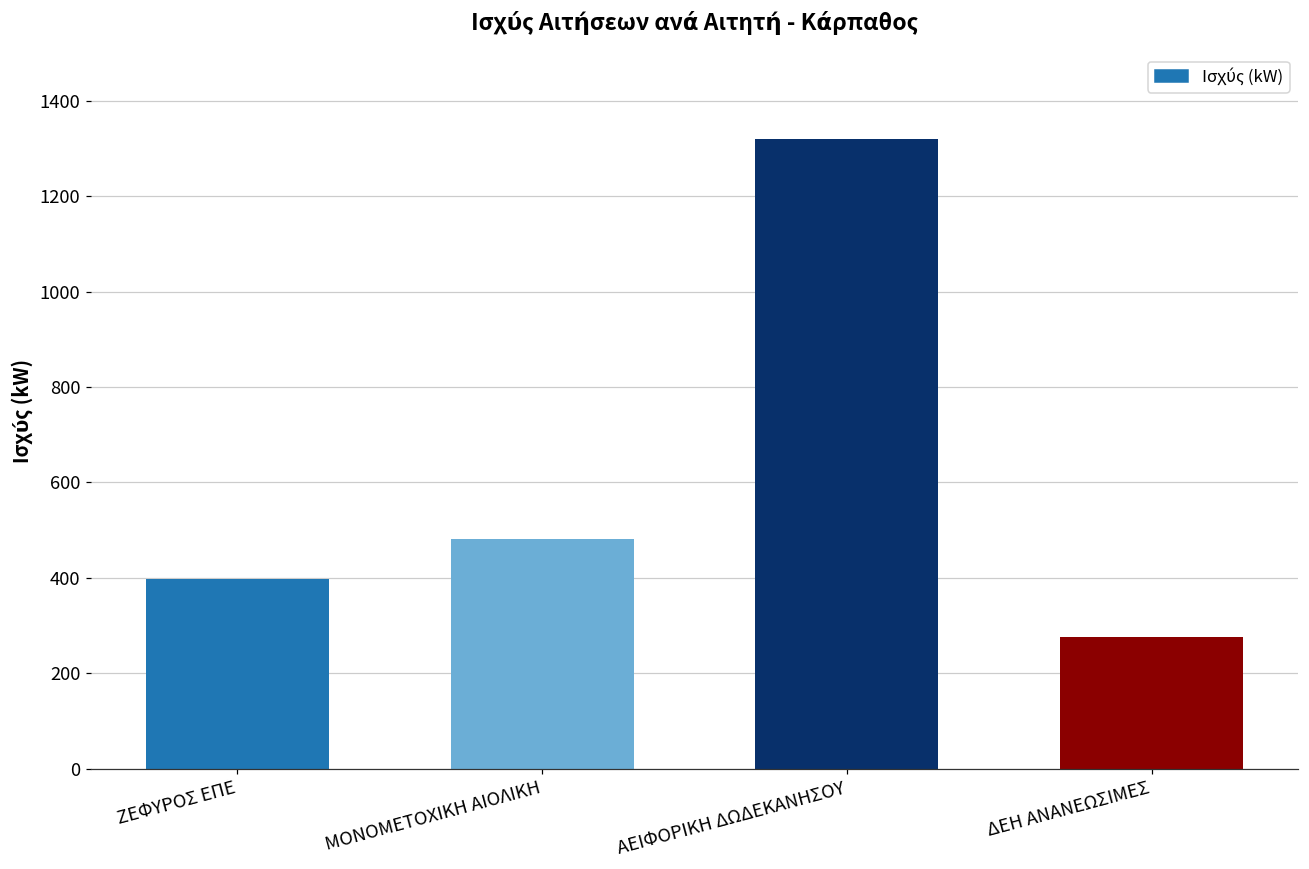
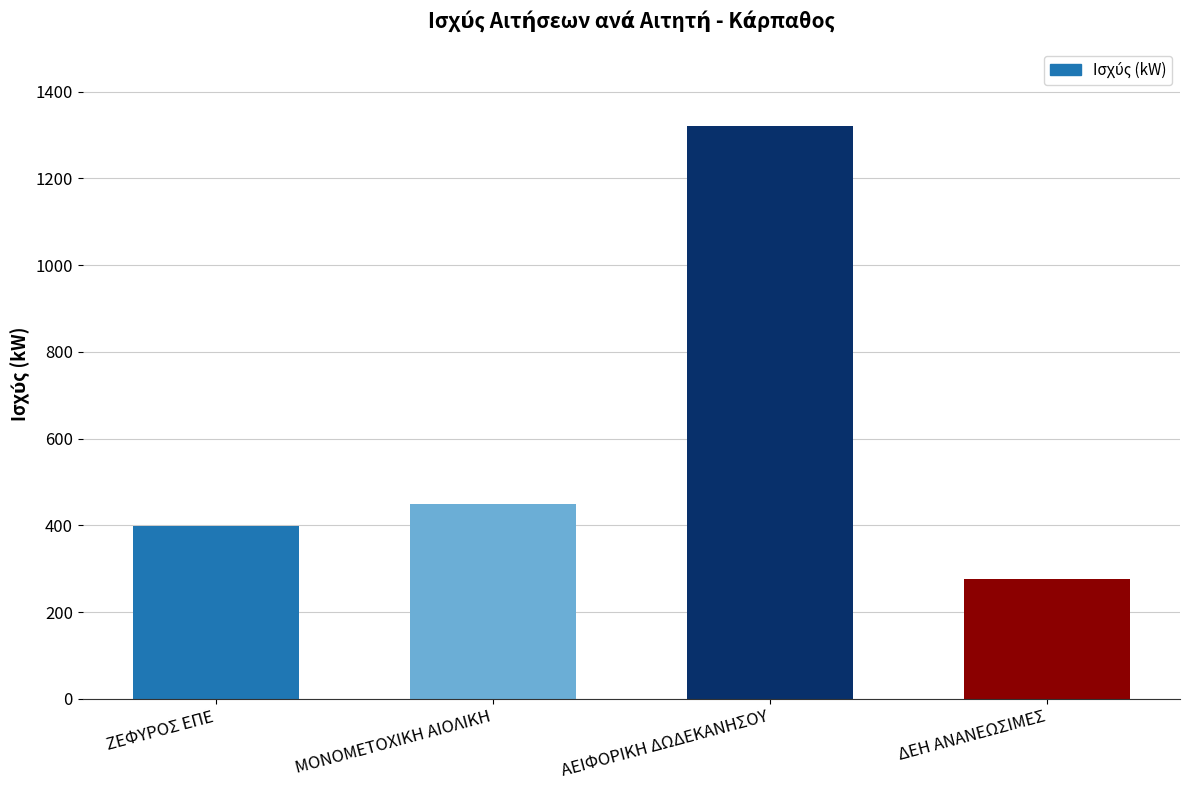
ΜΟΝΟΜΕΤΟΧΙΚΗ ΑΙΟΛΙΚΗ: 480 -> 450
